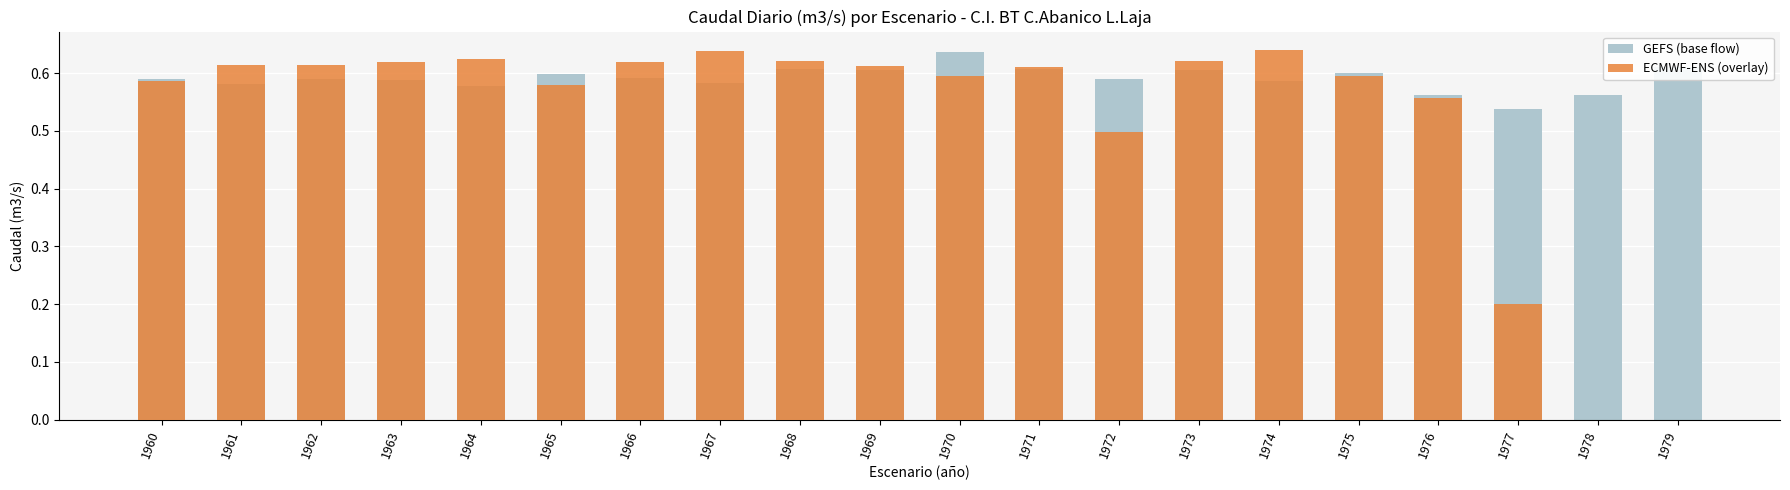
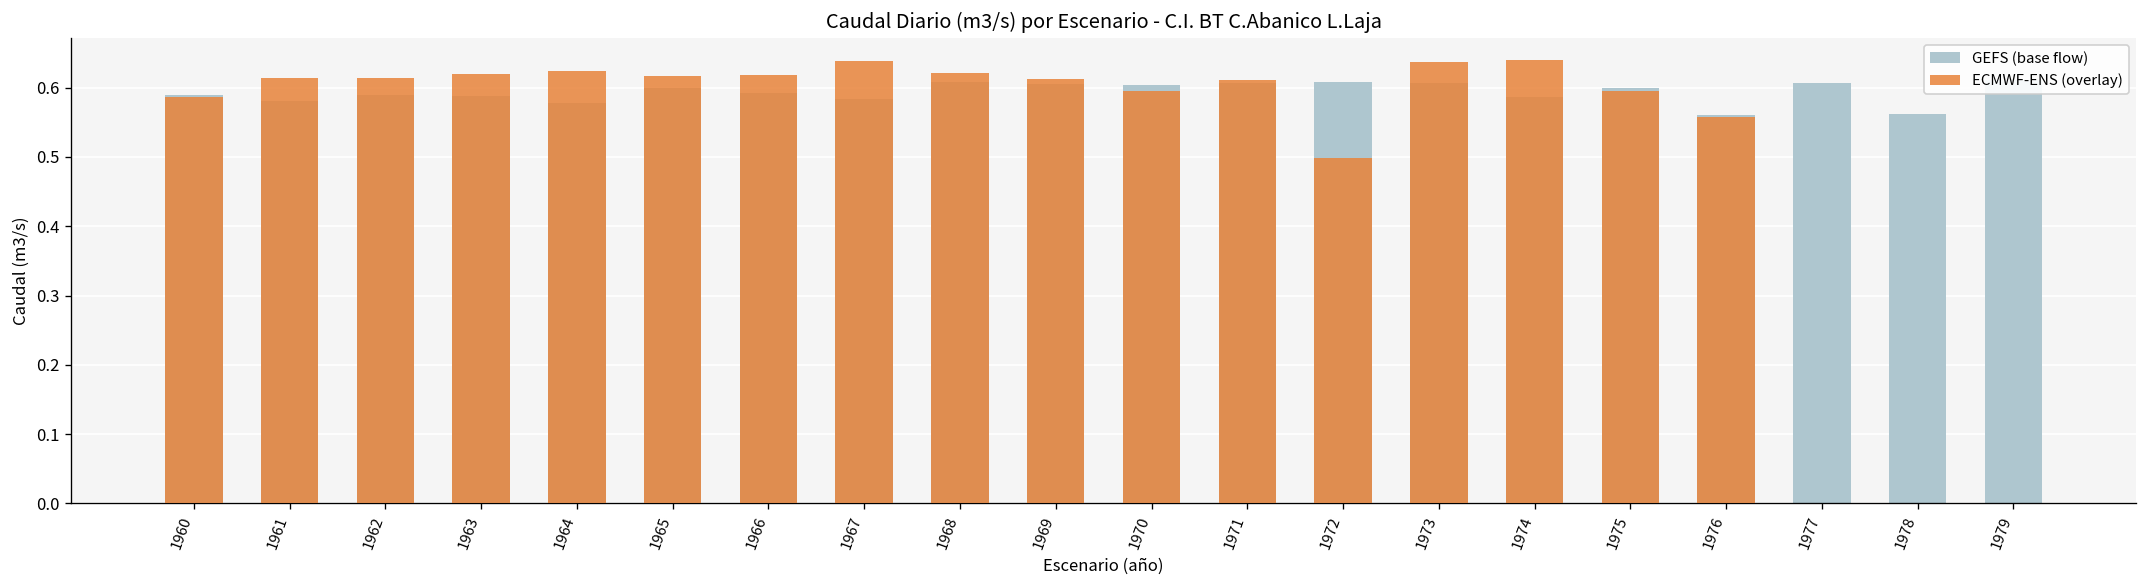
ECMWF-ENS (overlay), 1965: 0.58 -> 0.62
GEFS (base flow), 1970: 0.64 -> 0.60
GEFS (base flow), 1972: 0.59 -> 0.61
ECMWF-ENS (overlay), 1973: 0.62 -> 0.64
GEFS (base flow), 1977: 0.54 -> 0.61
ECMWF-ENS (overlay), 1977: 0.2 -> 0.0
